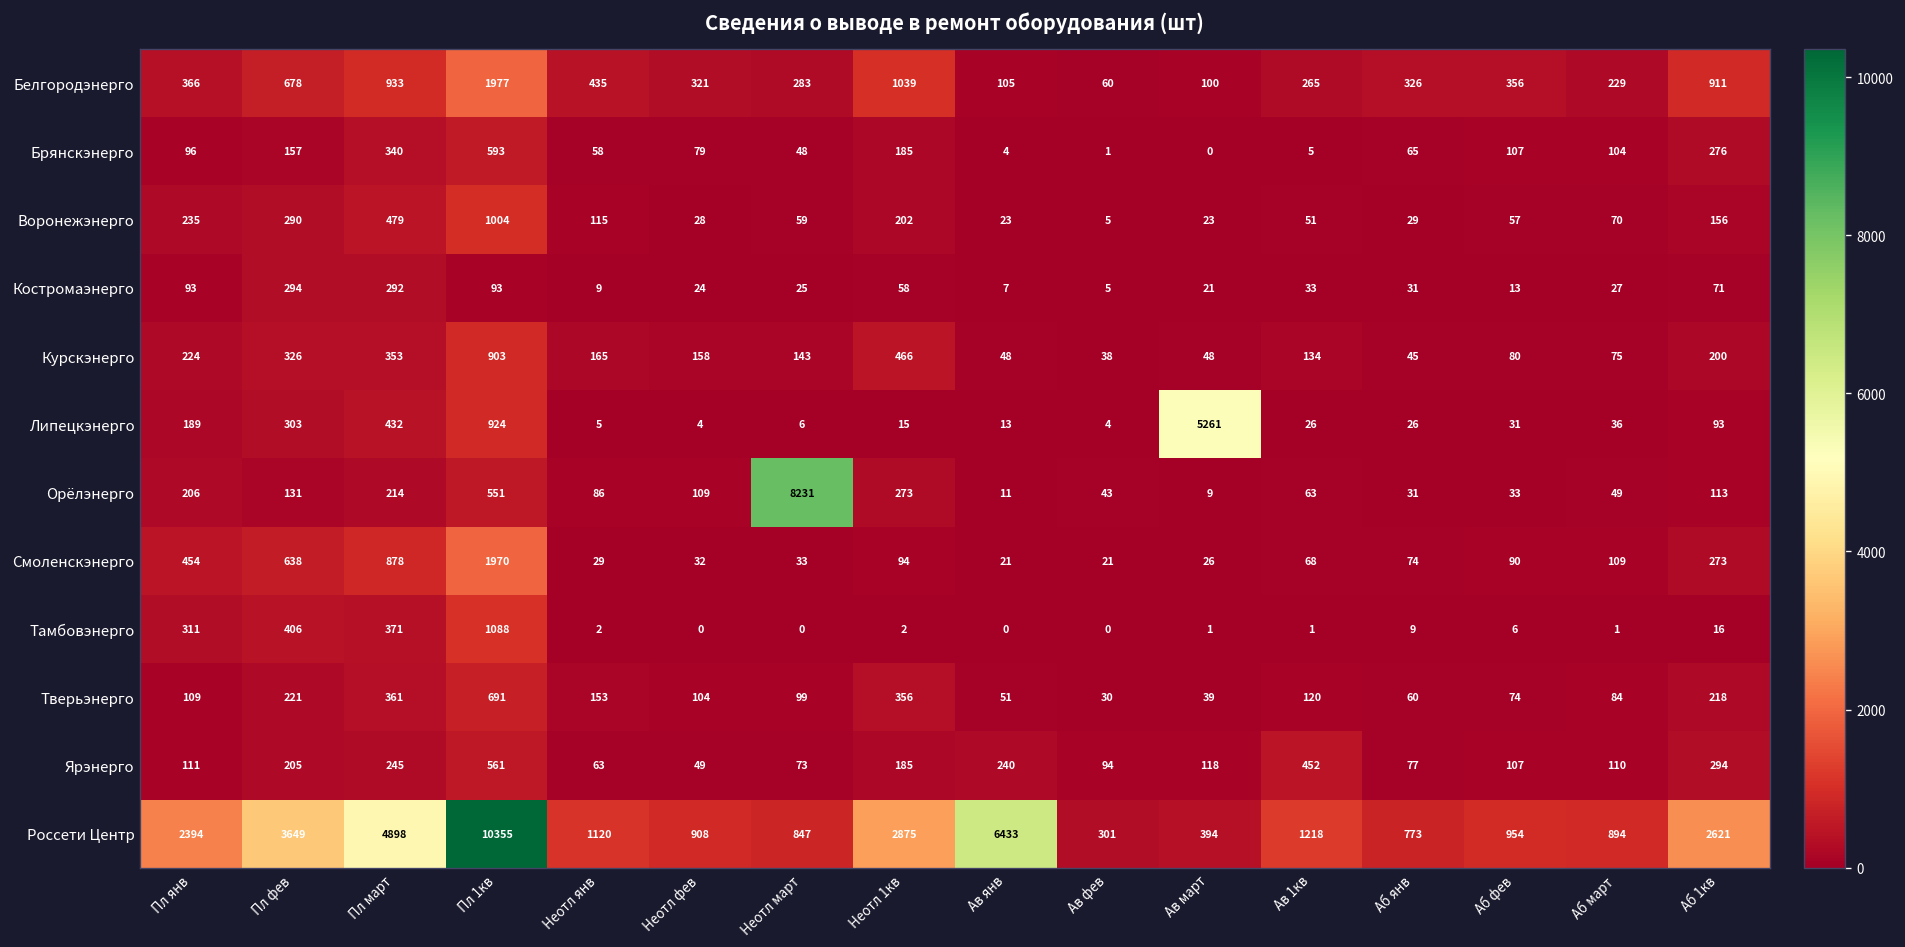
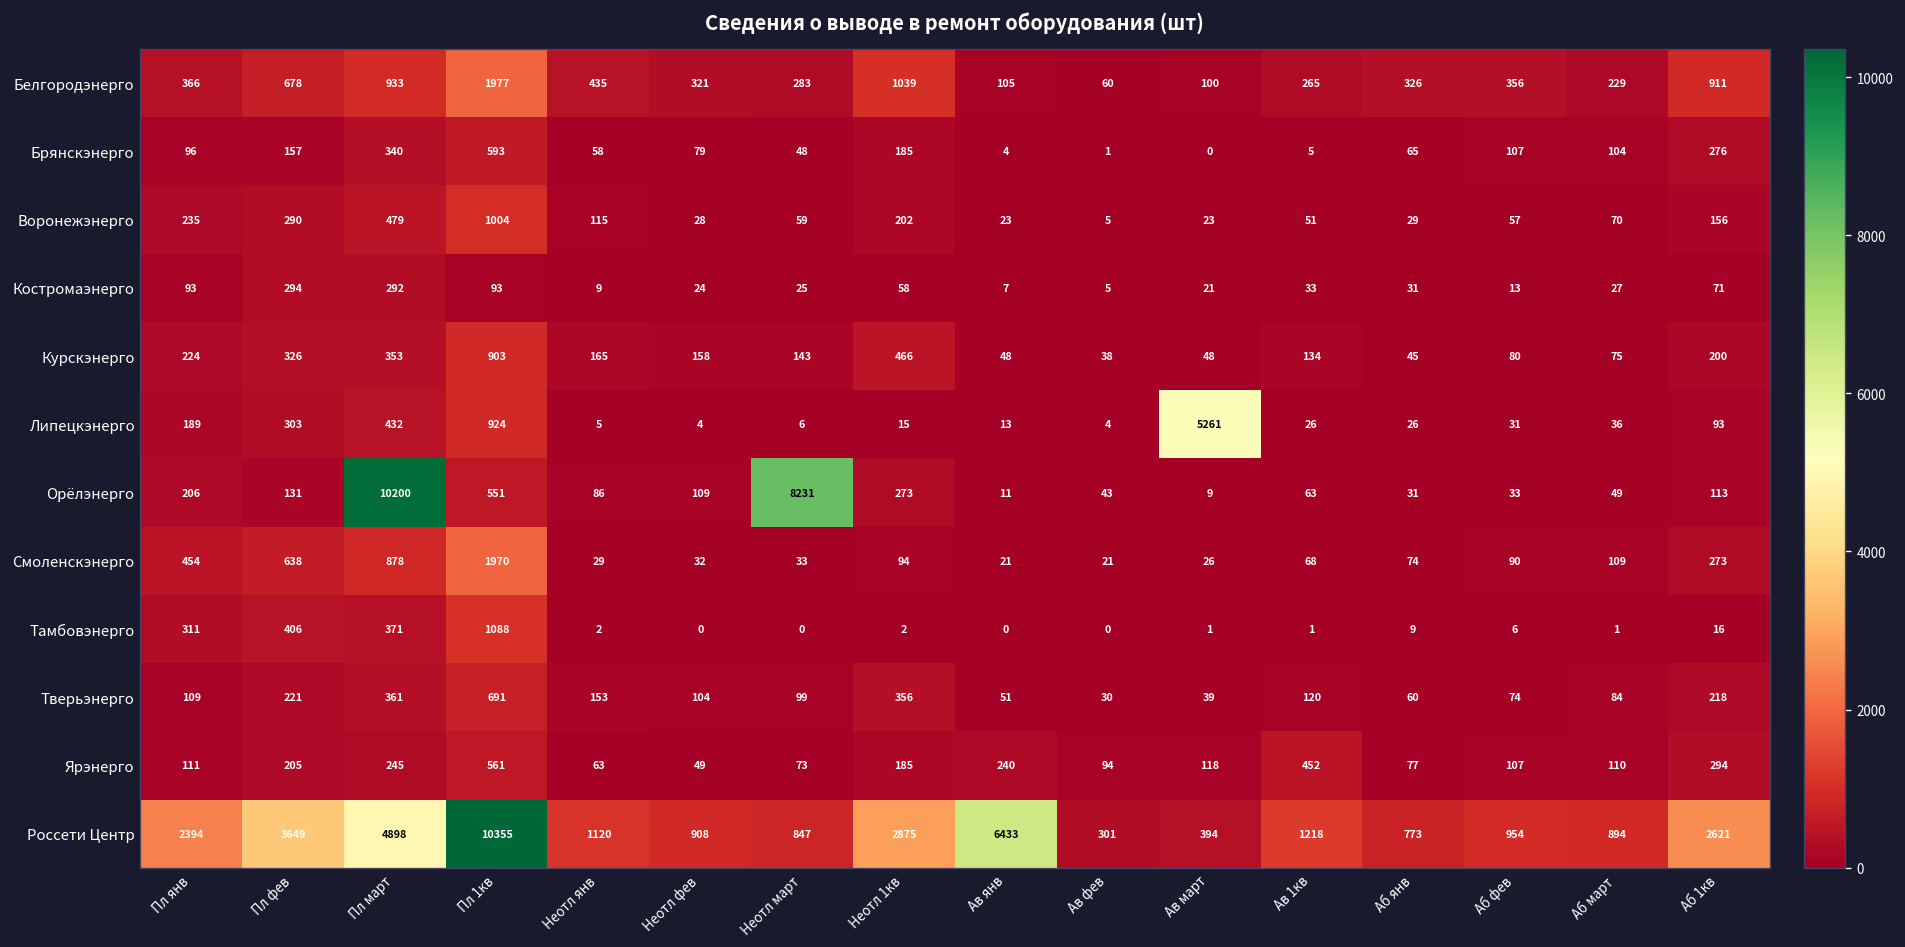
Орёлэнерго, Пл март: 214 -> 10200
